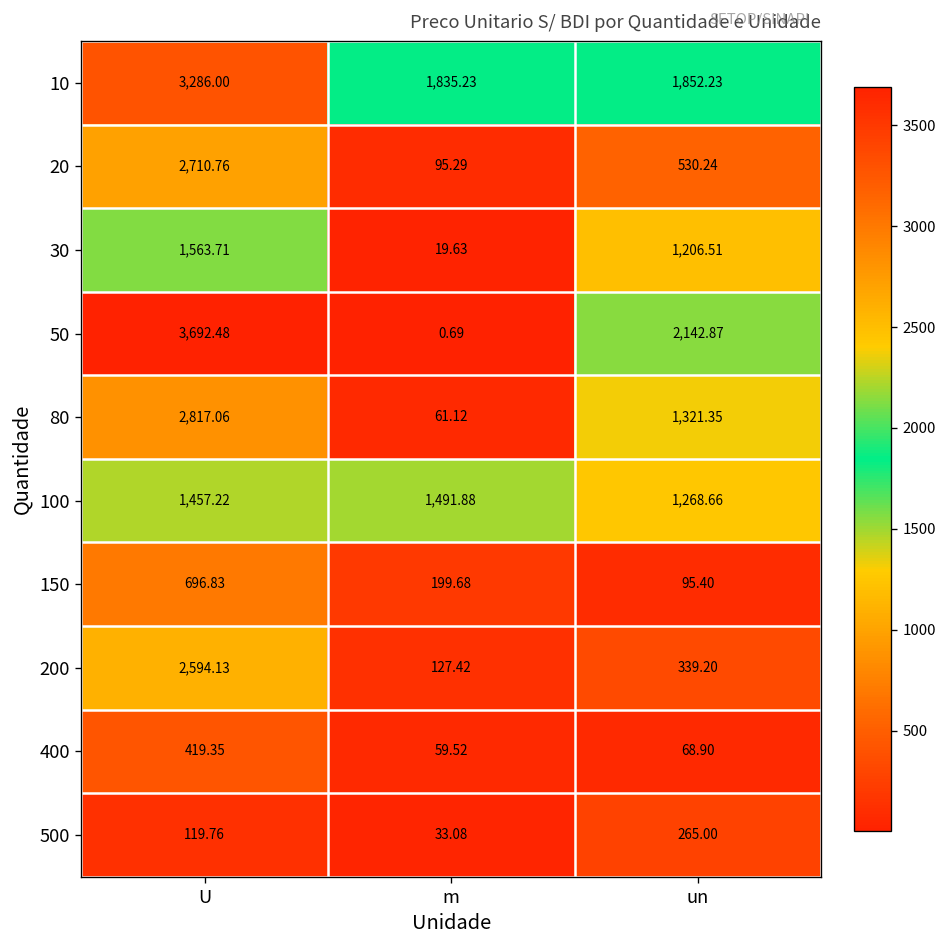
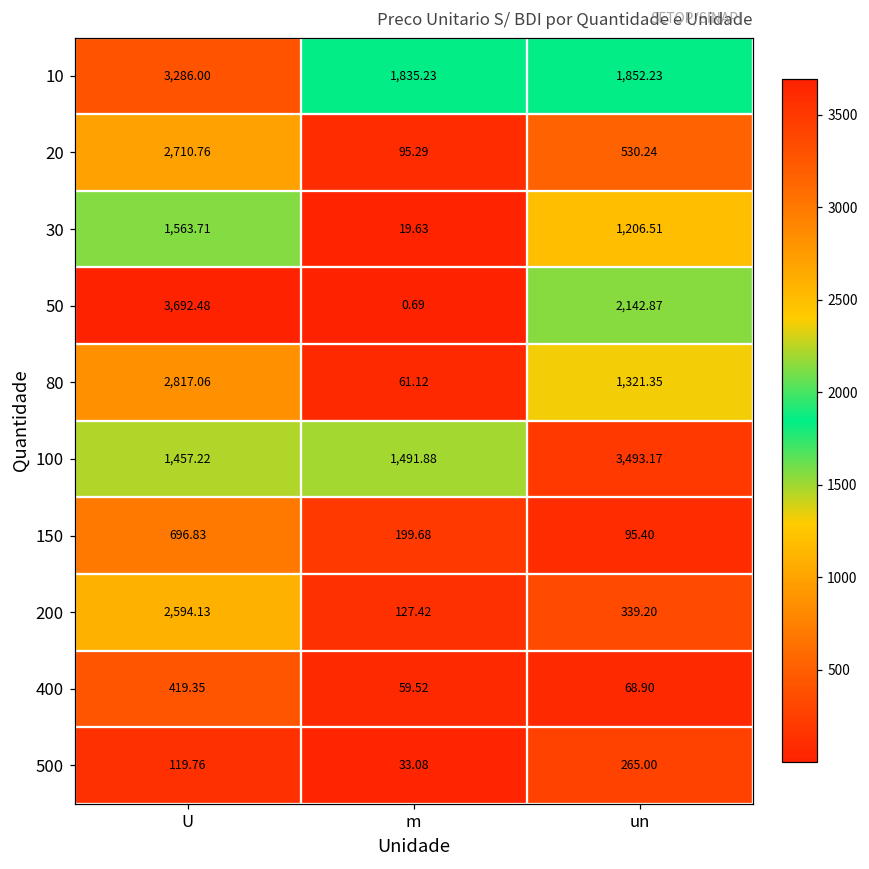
100, un: 1,268.66 -> 3,493.17
